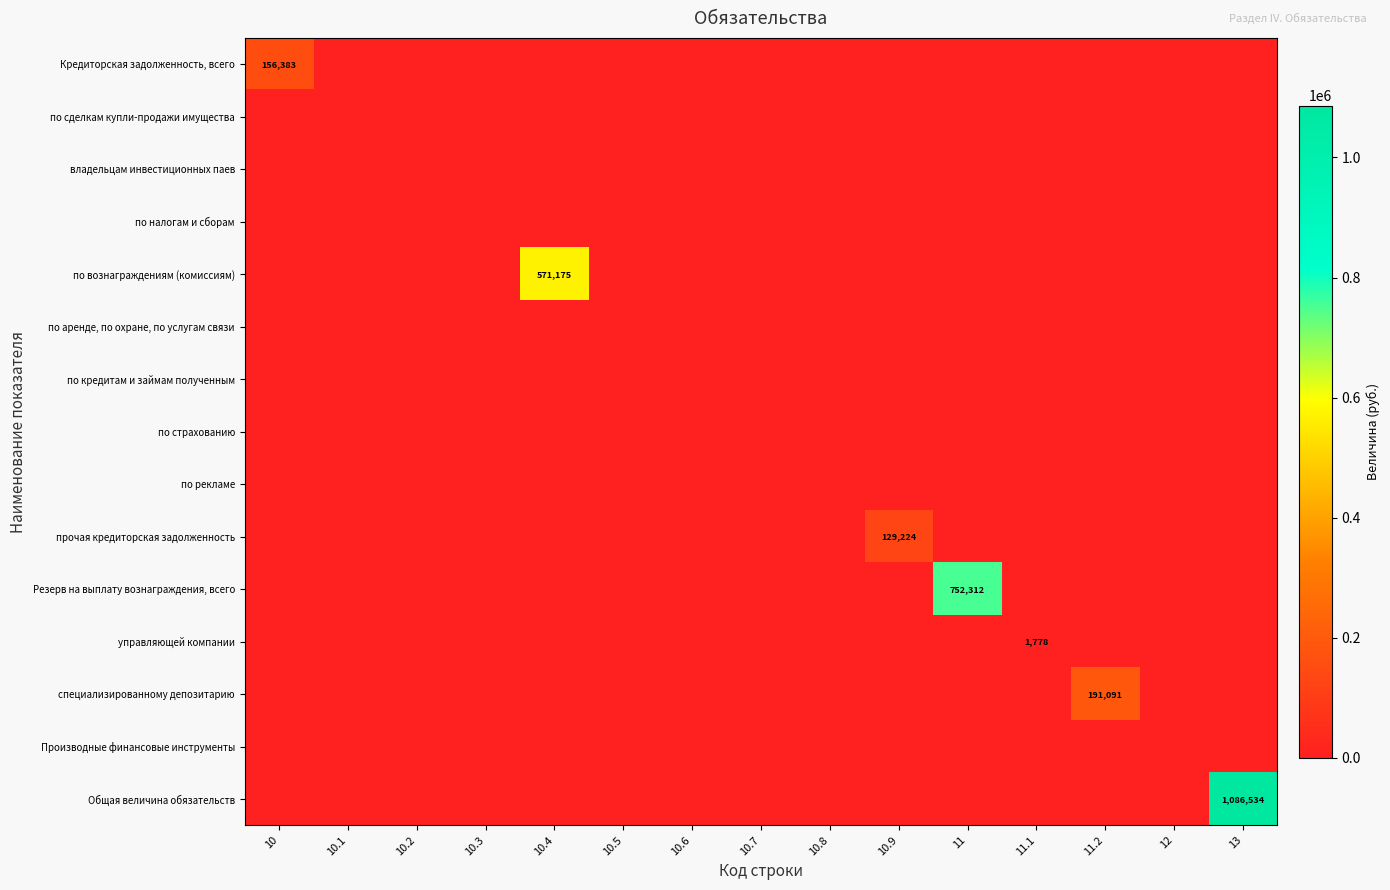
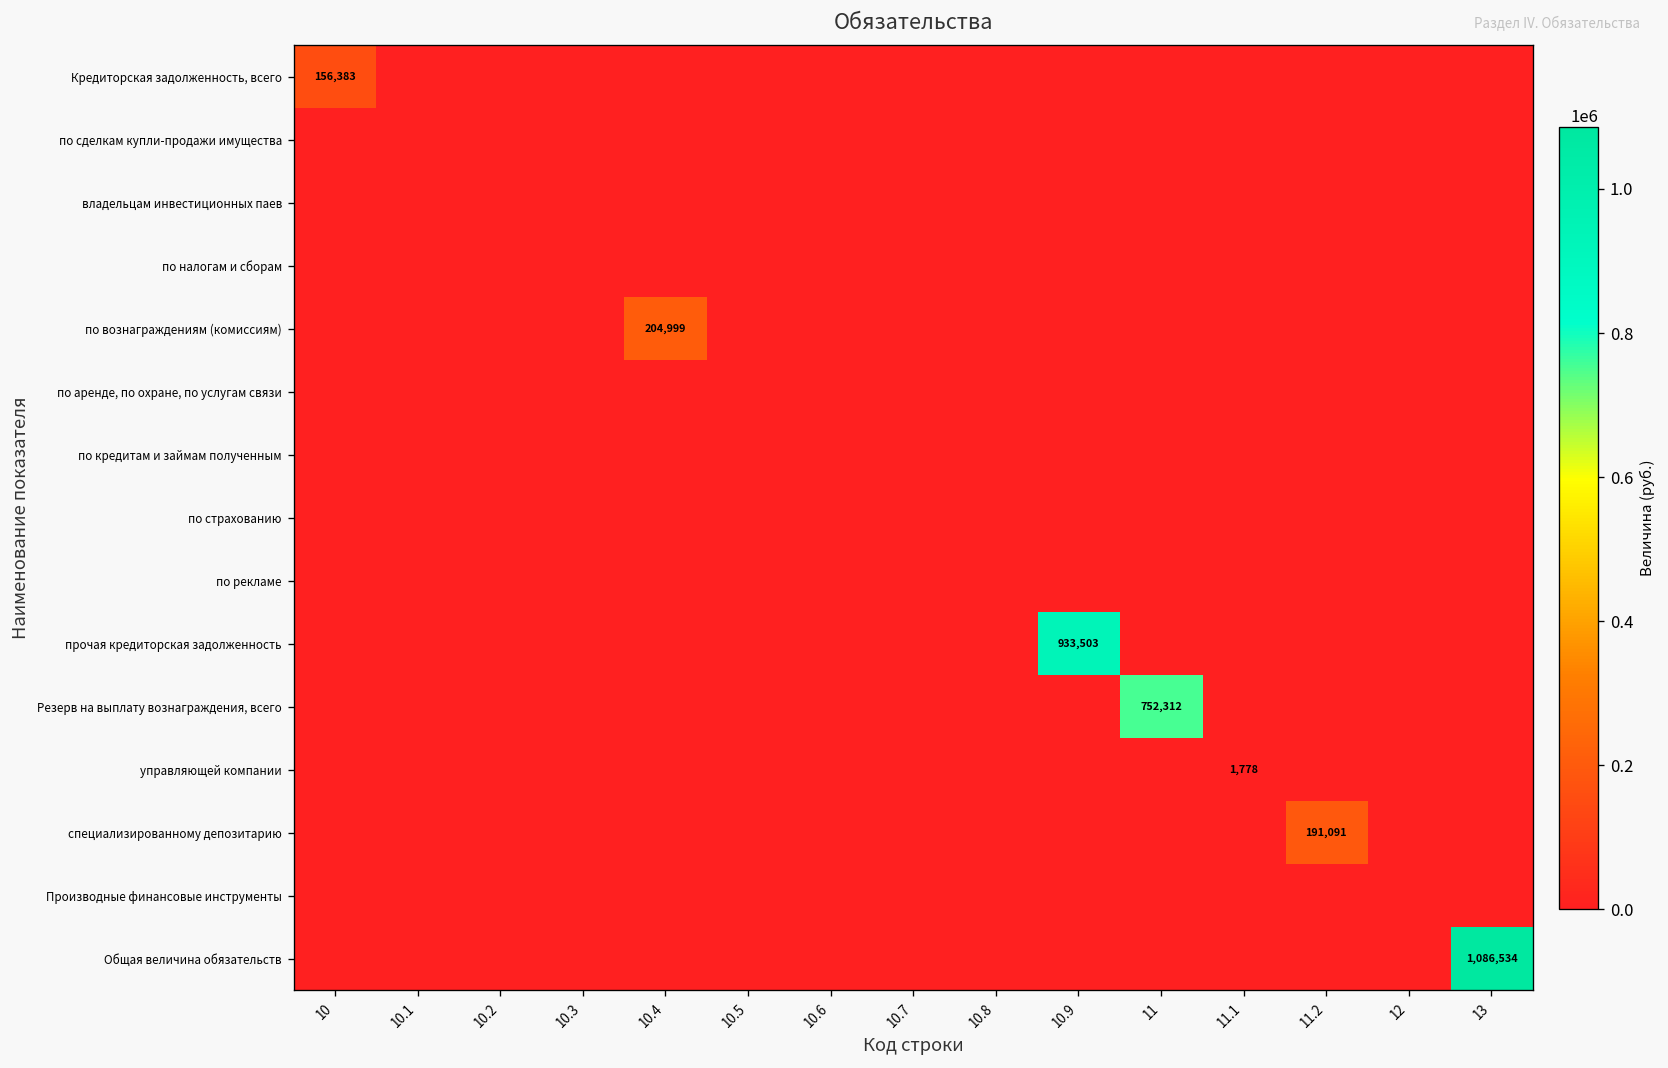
по вознаграждениям (комиссиям), 10.4: 571,175 -> 204,999
прочая кредиторская задолженность, 10.9: 129,224 -> 933,503
